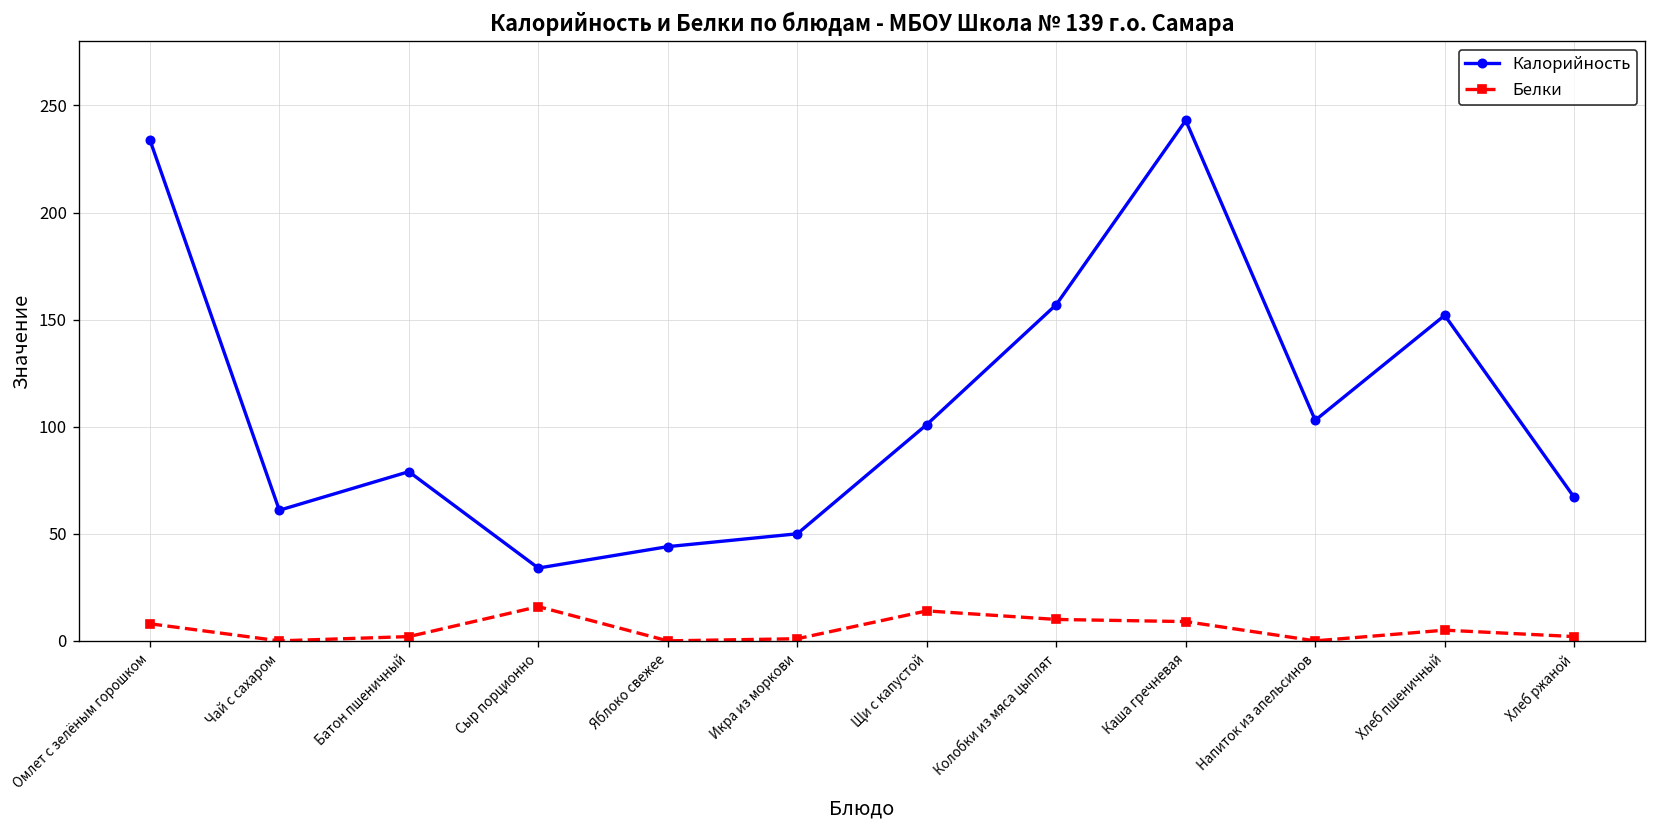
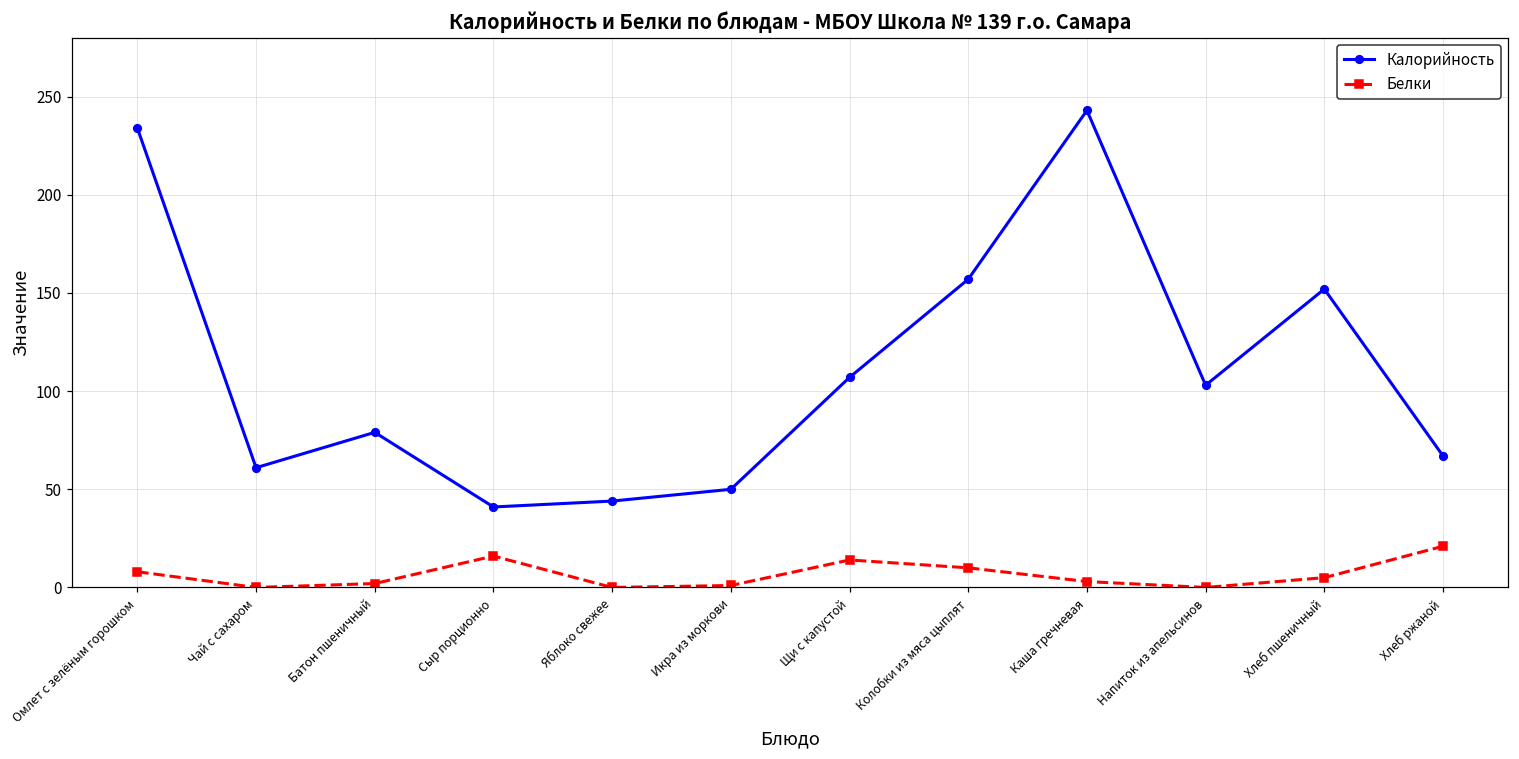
Калорийность, Сыр порционно: 34 -> 41
Калорийность, Щи с капустой: 101 -> 107
Белки, Каша гречневая: 9 -> 3
Белки, Хлеб ржаной: 2 -> 21
